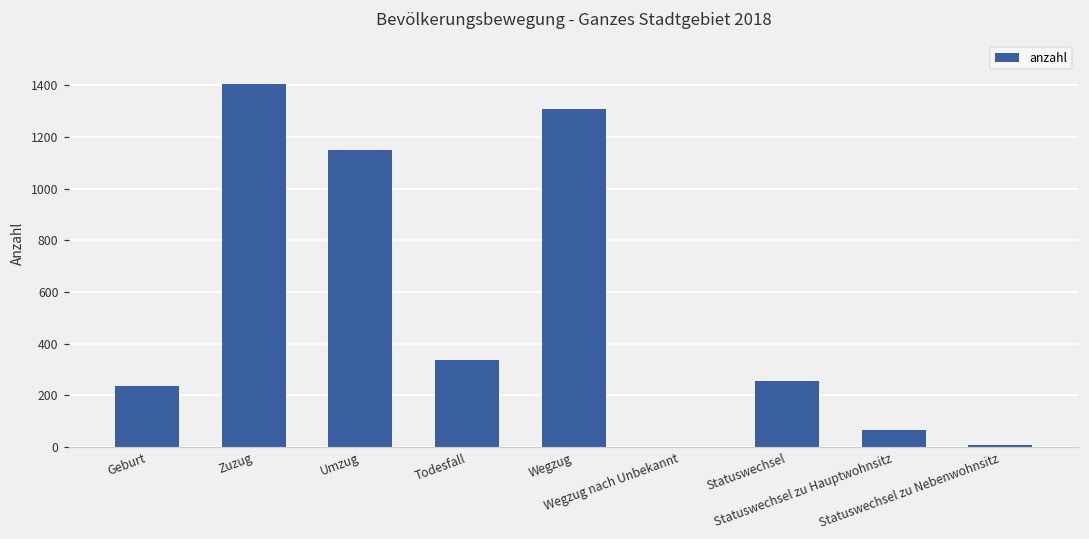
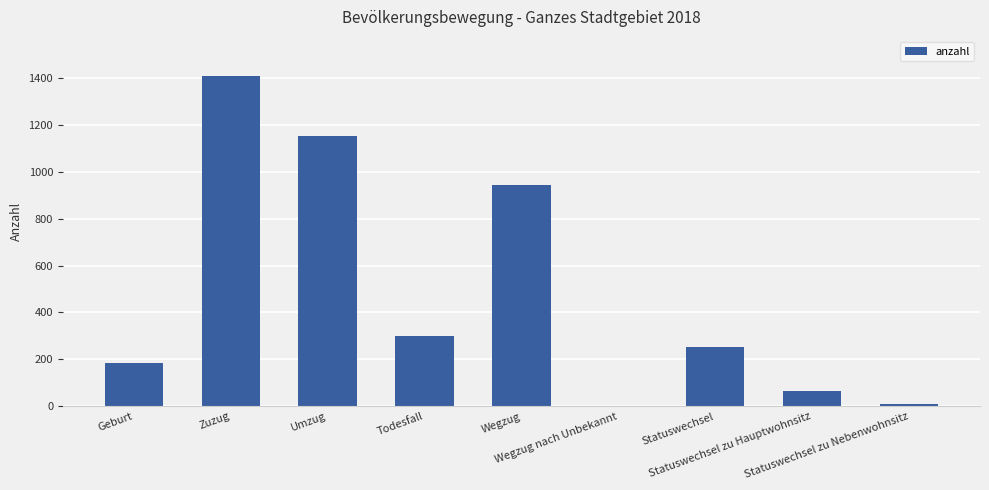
Geburt: 240 -> 190
Todesfall: 340 -> 300
Wegzug: 1310 -> 940
